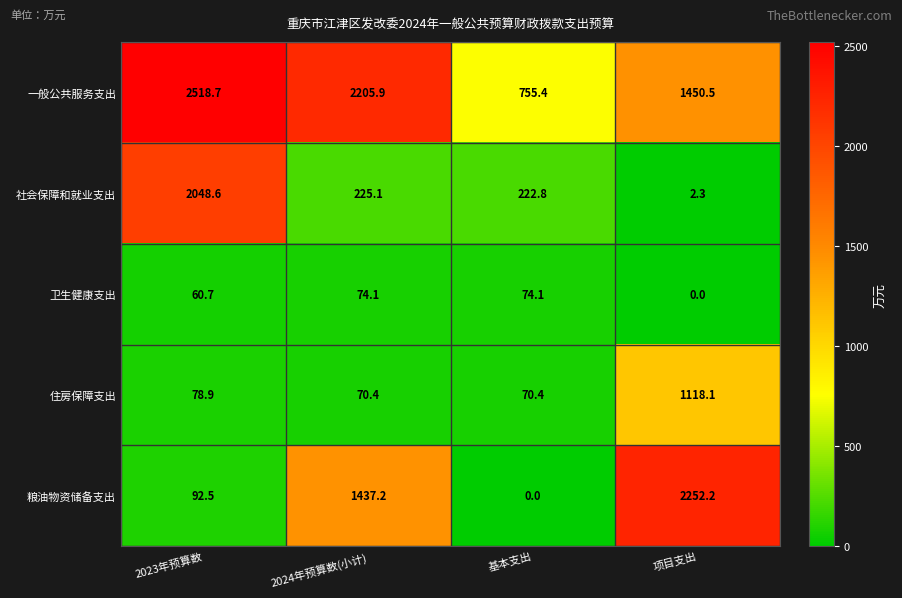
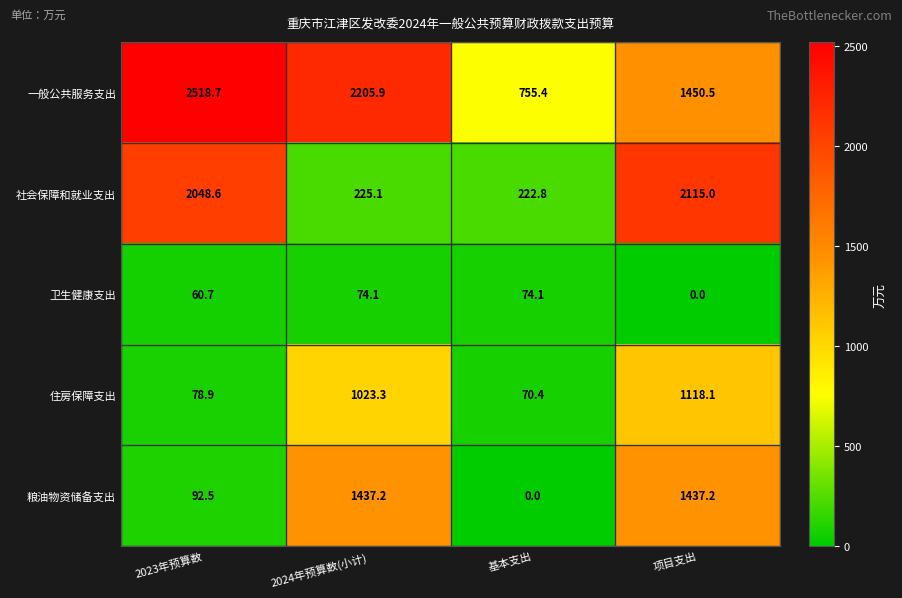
社会保障和就业支出, 项目支出: 2.3 -> 2115.0
住房保障支出, 2024年预算数(小计): 70.4 -> 1023.3
粮油物资储备支出, 项目支出: 2252.2 -> 1437.2
